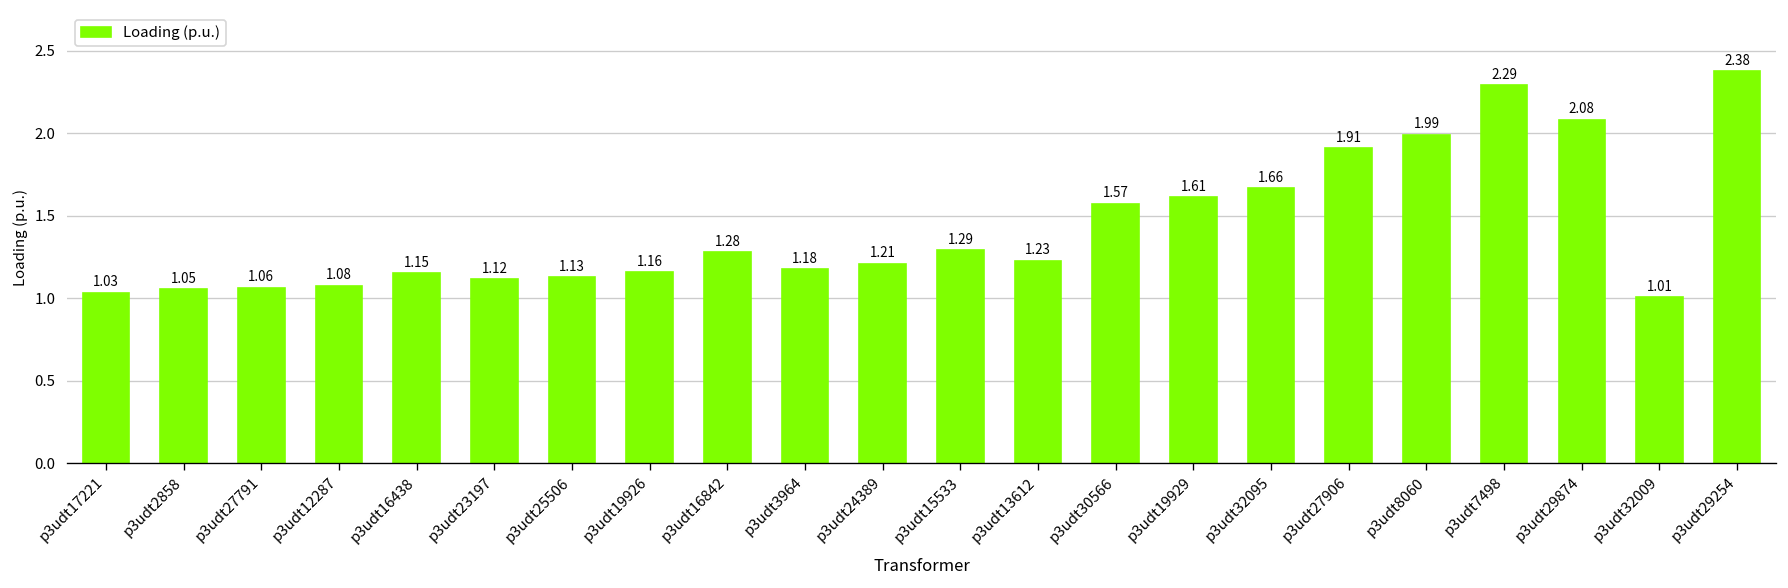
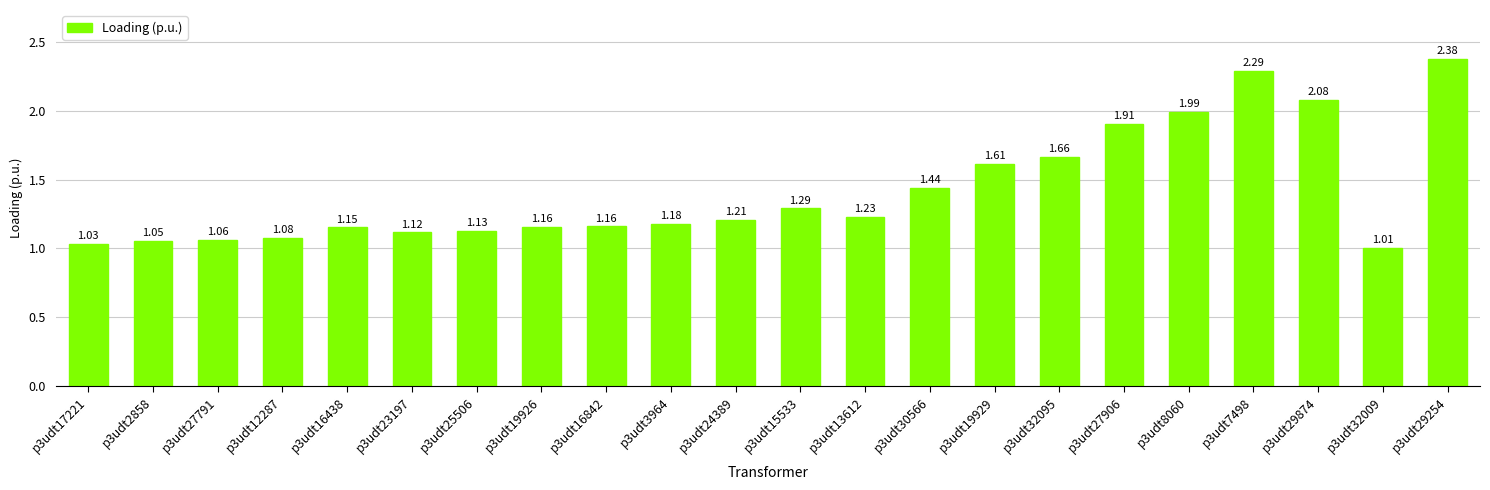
p3udt16842: 1.28 -> 1.16
p3udt30566: 1.57 -> 1.44
